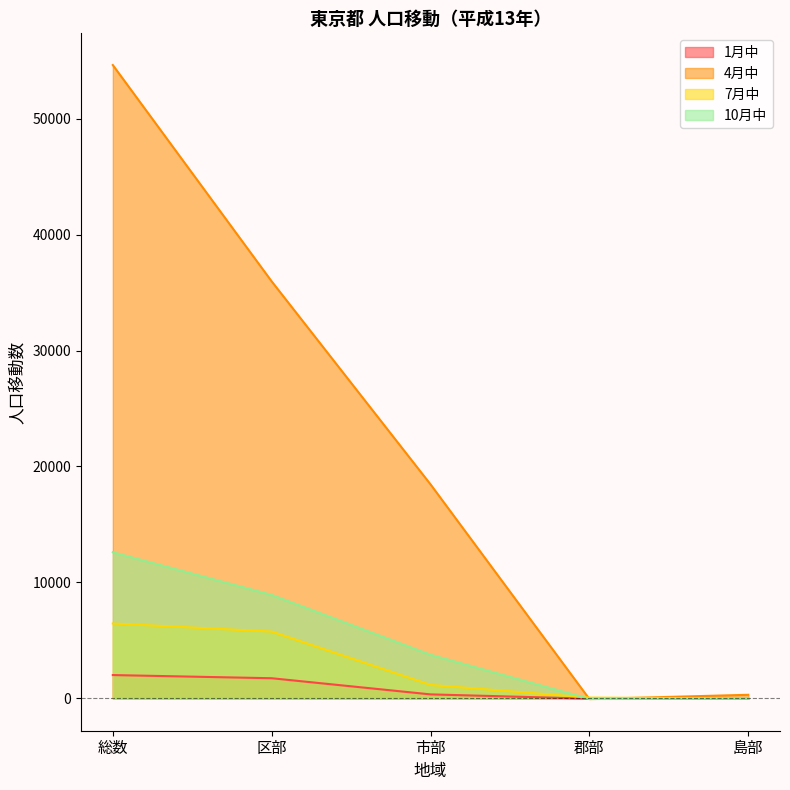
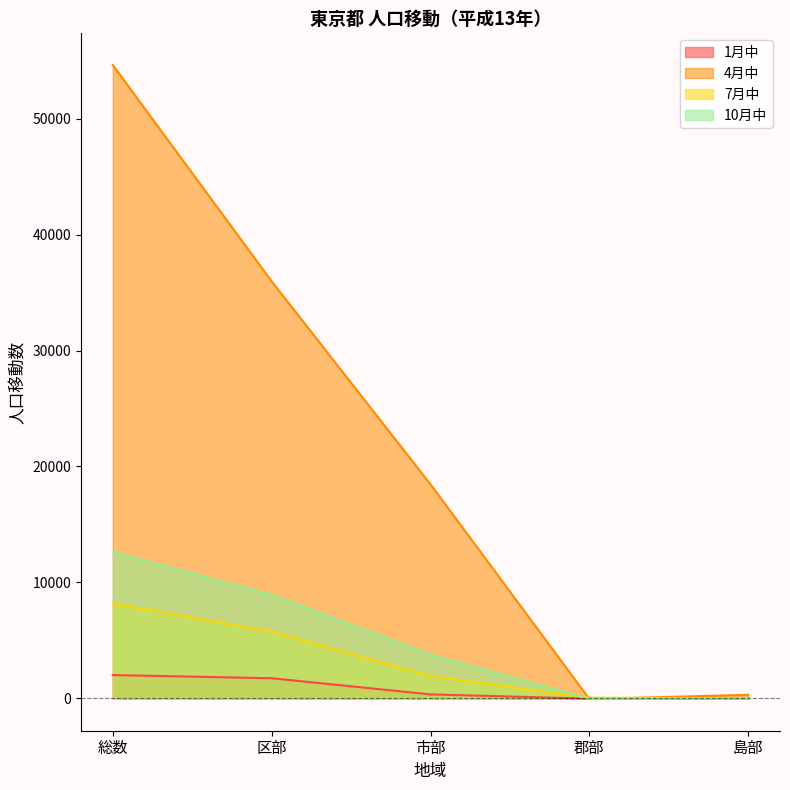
7月中, 総数: 6500 -> 8200
7月中, 市部: 1200 -> 1900
